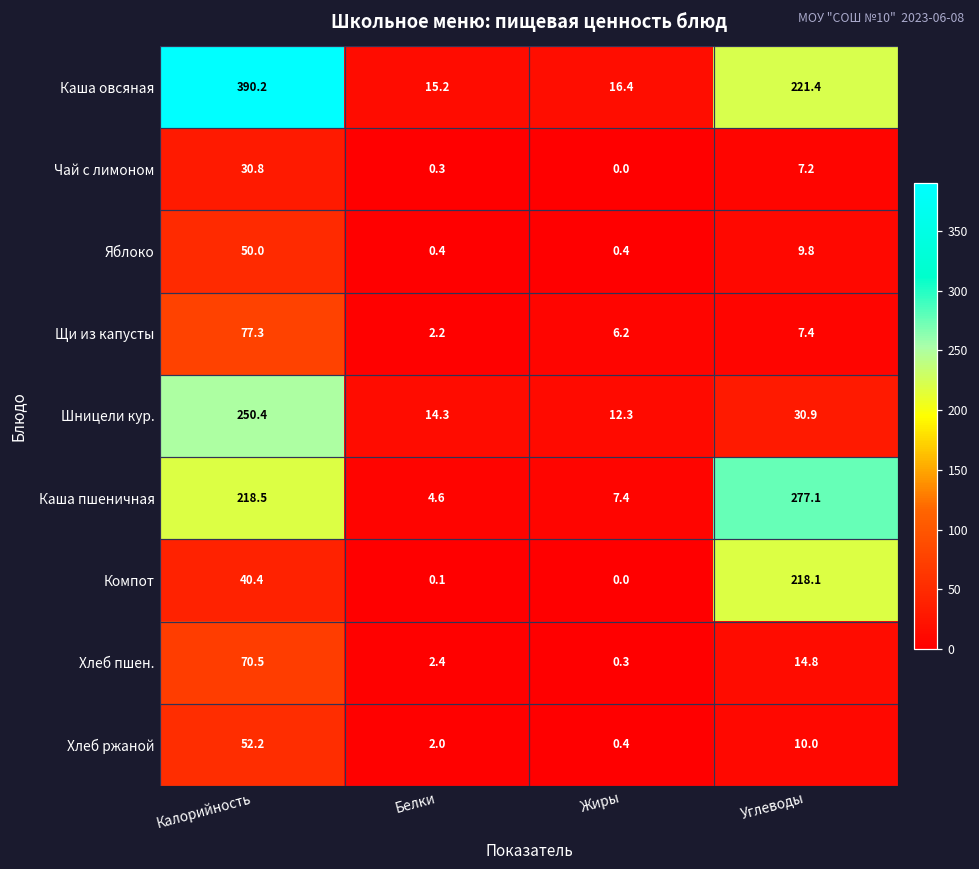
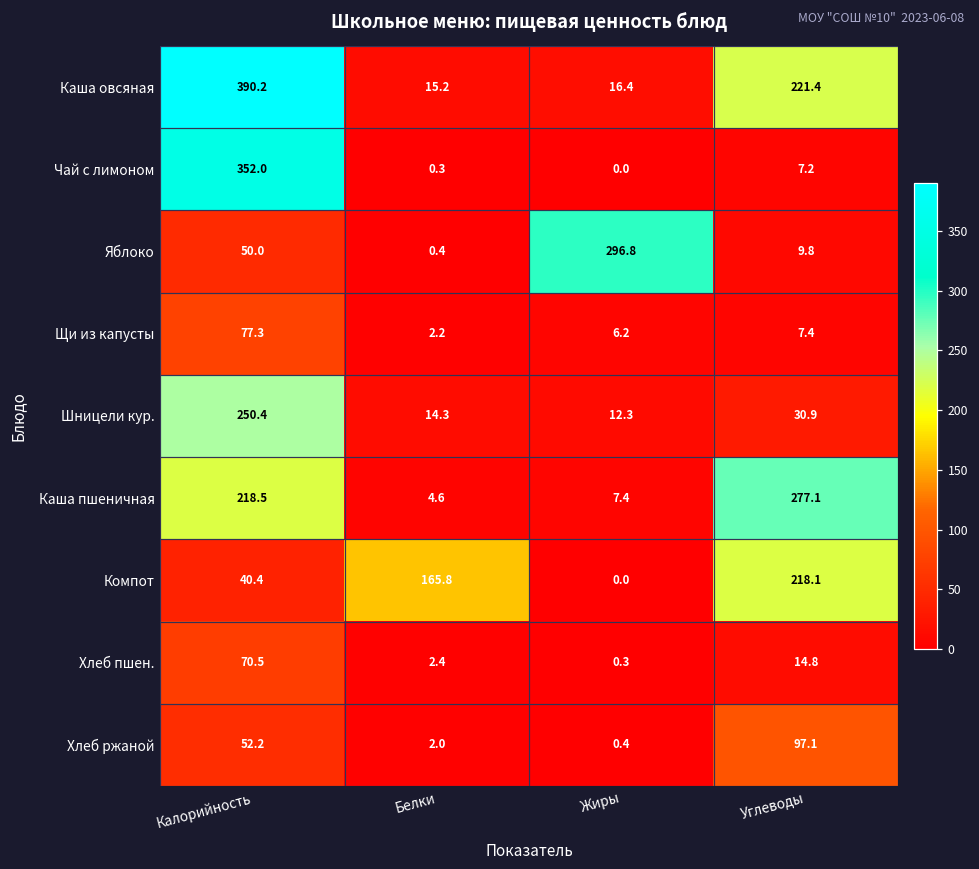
Чай с лимоном, Калорийность: 30.8 -> 352.0
Яблоко, Жиры: 0.4 -> 296.8
Компот, Белки: 0.1 -> 165.8
Хлеб ржаной, Углеводы: 10.0 -> 97.1
